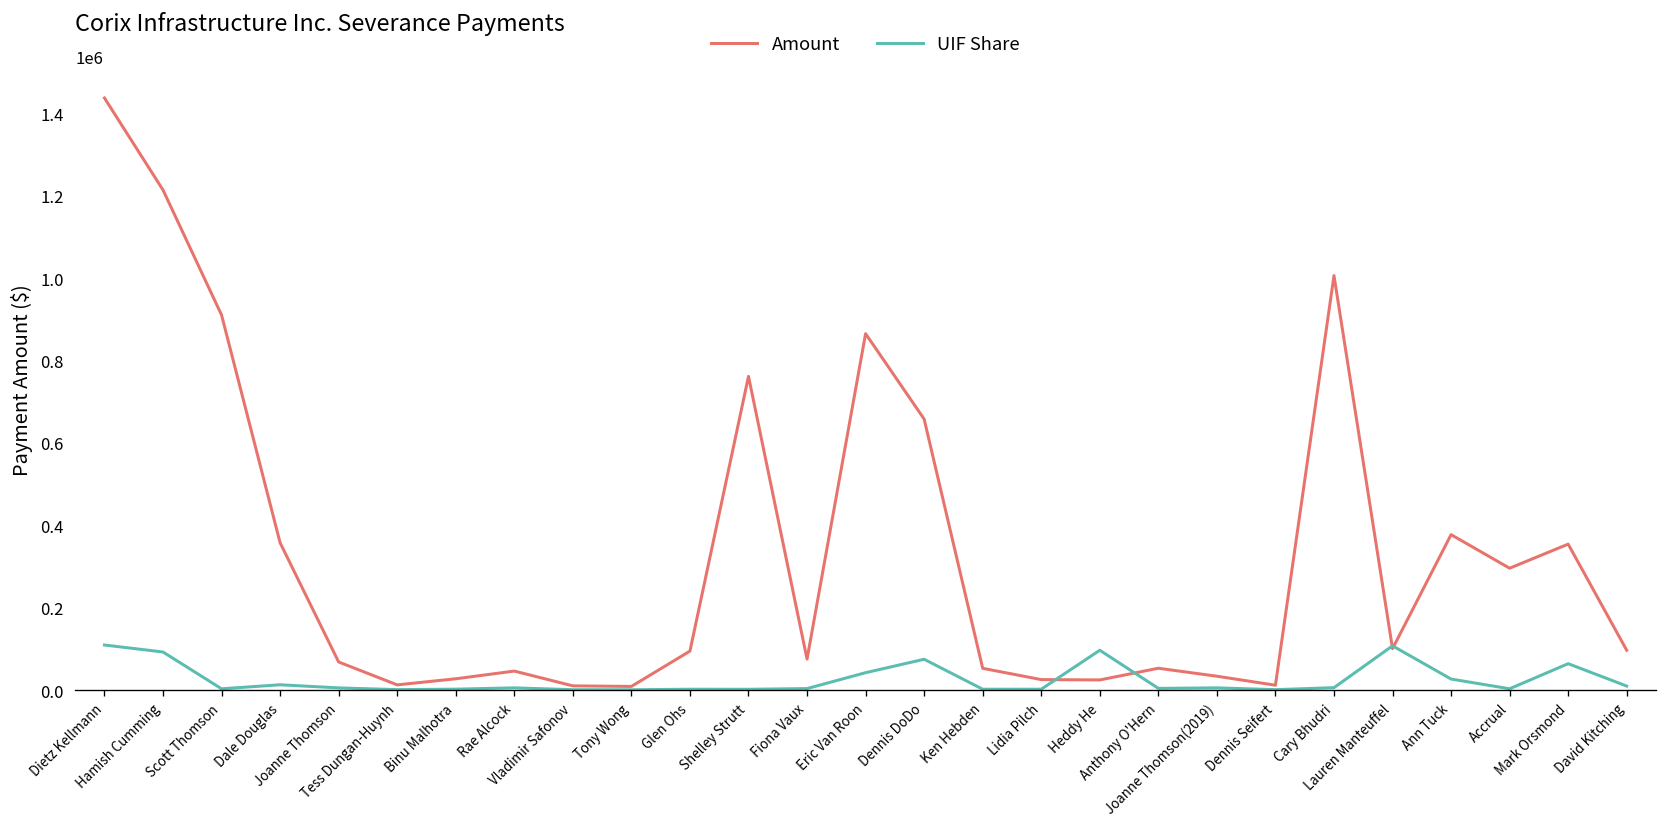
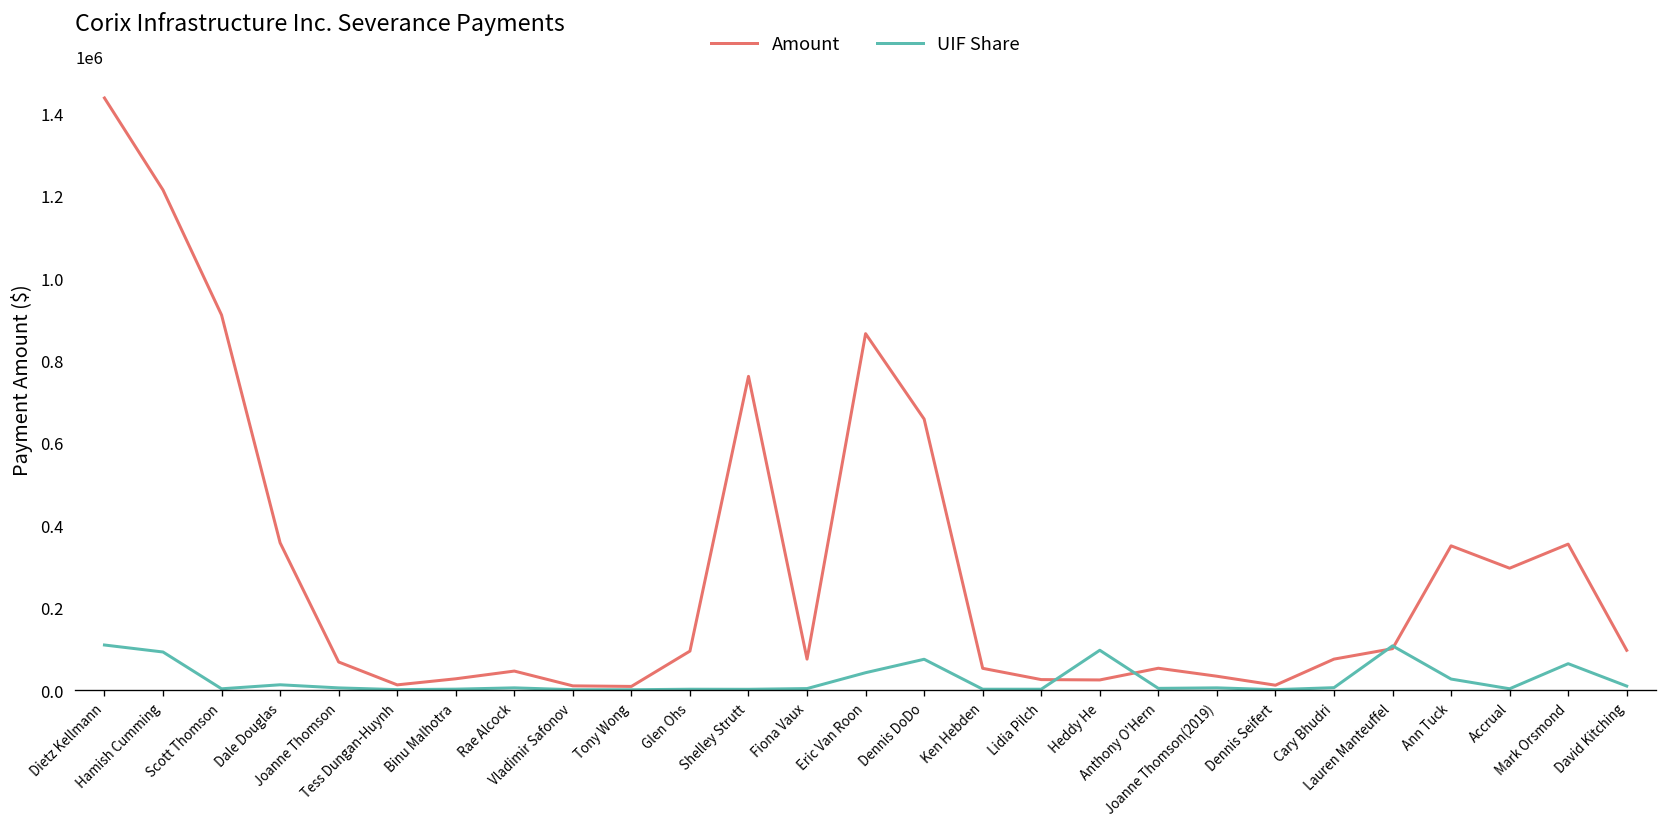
Amount, Cary Bhudri: 1010000 -> 80000
Amount, Ann Tuck: 380000 -> 350000
